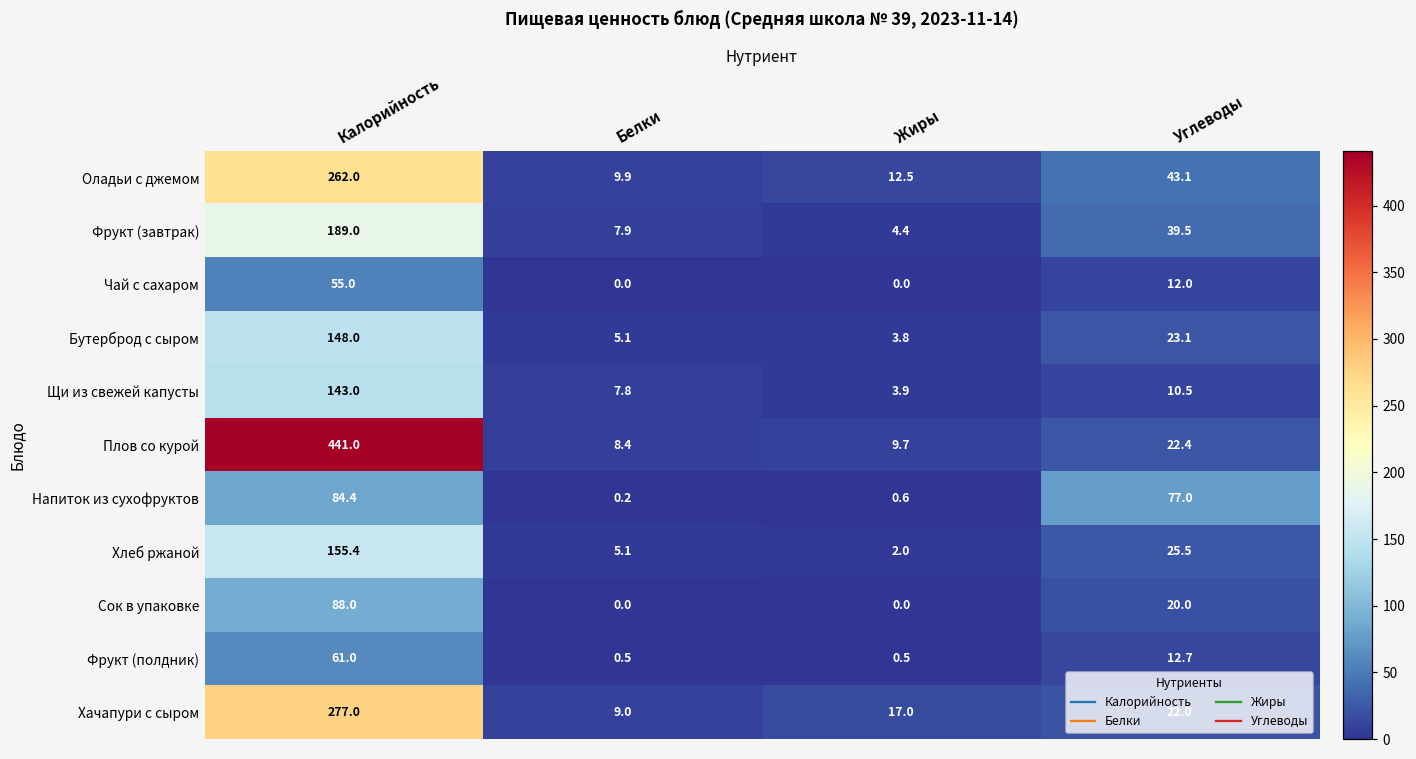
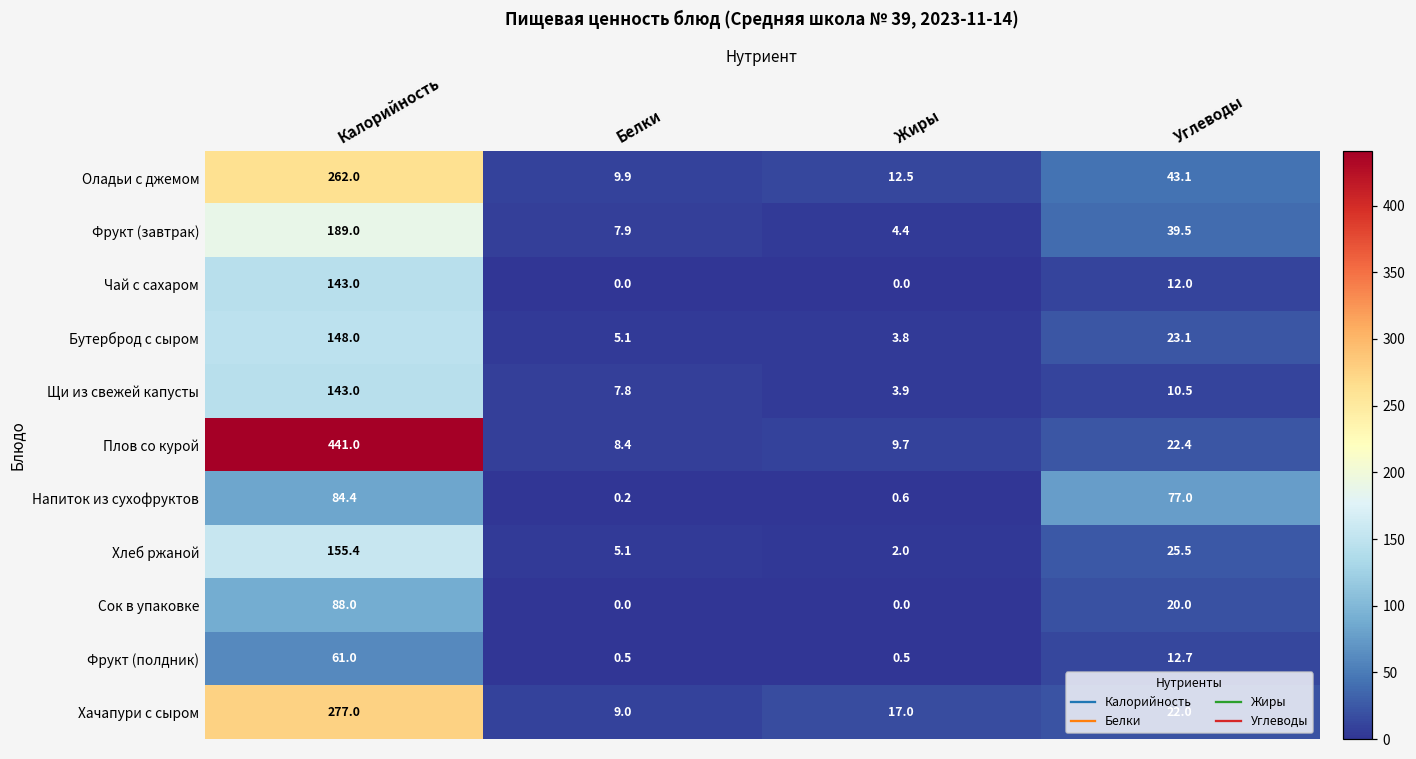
Чай с сахаром, Калорийность: 55.0 -> 143.0
